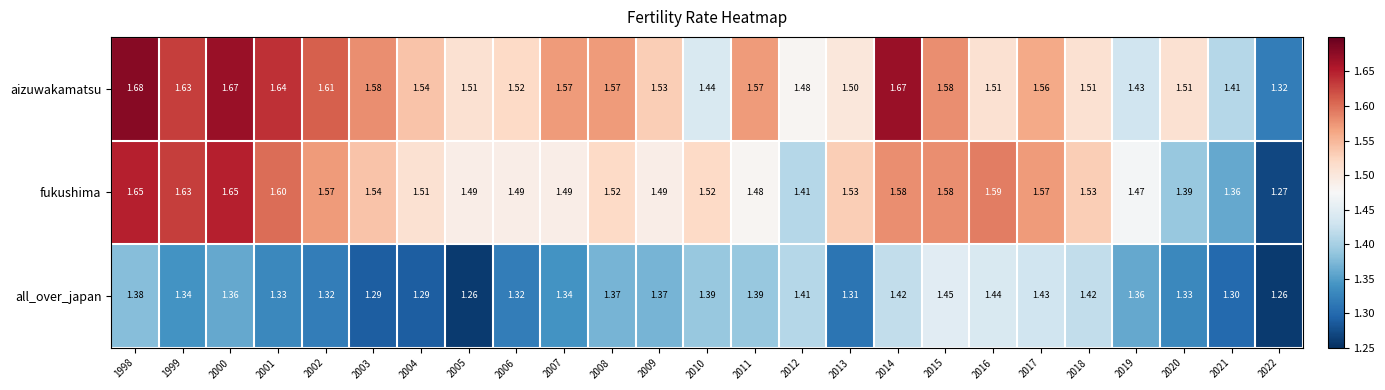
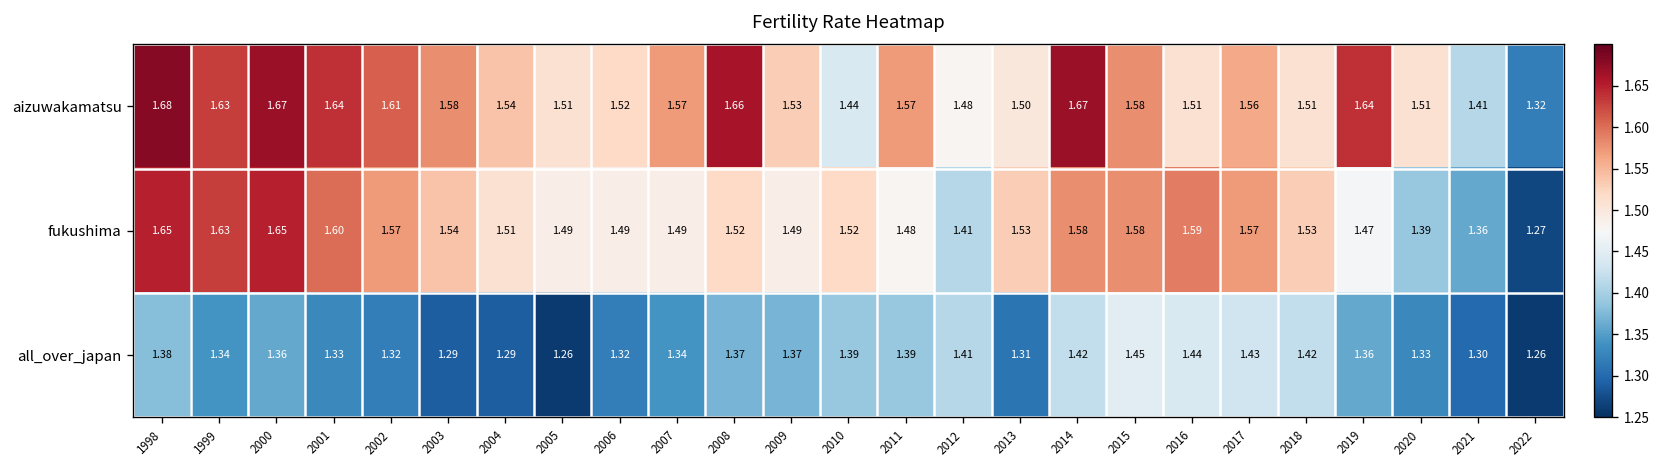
aizuwakamatsu, 2008: 1.57 -> 1.66
aizuwakamatsu, 2019: 1.43 -> 1.64
